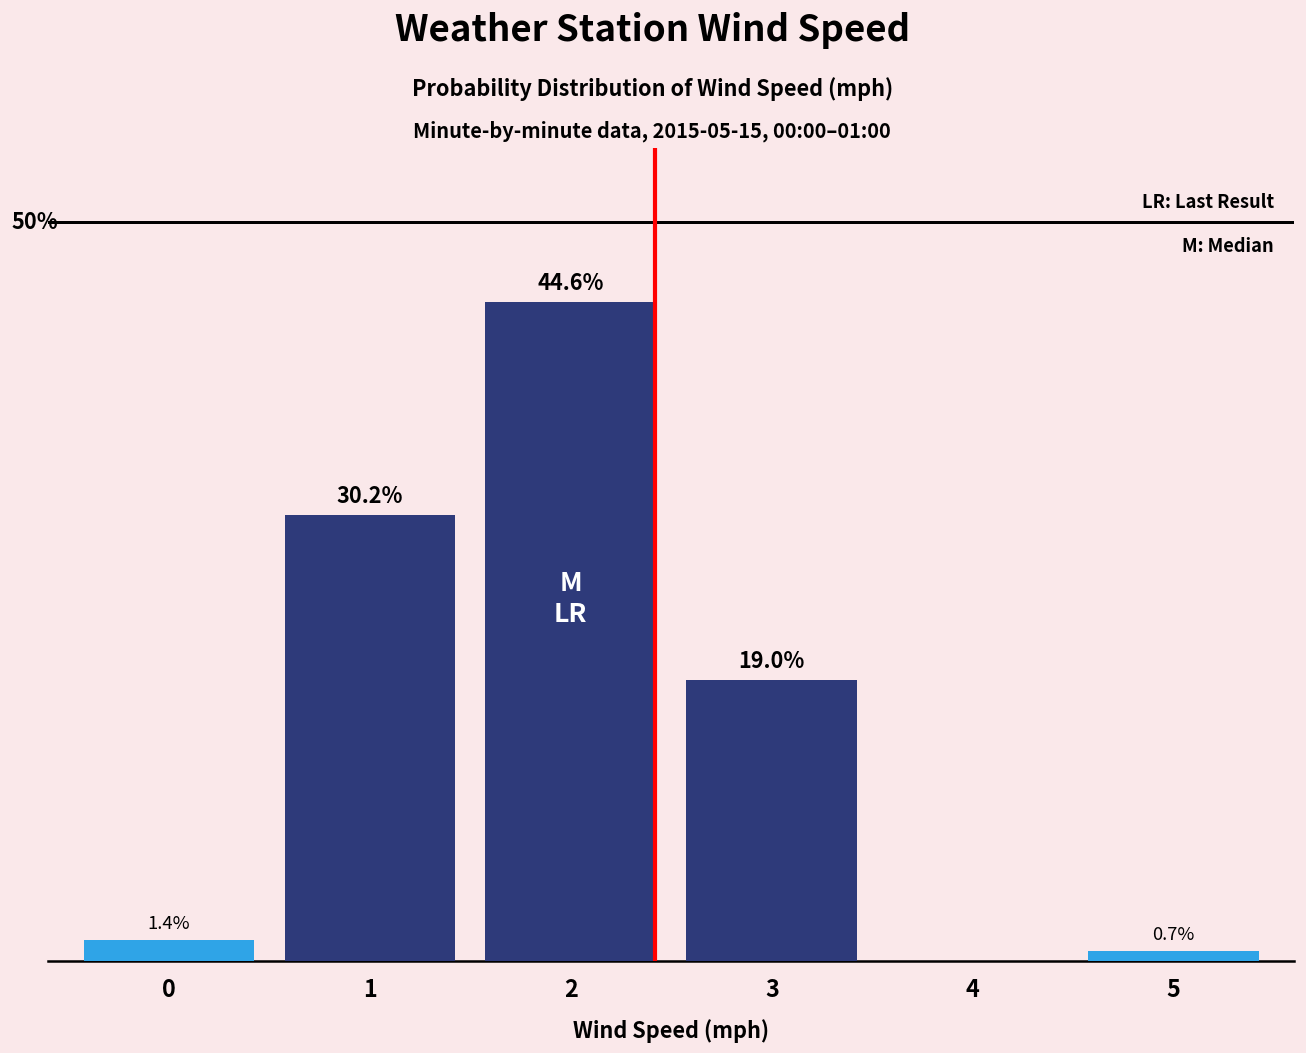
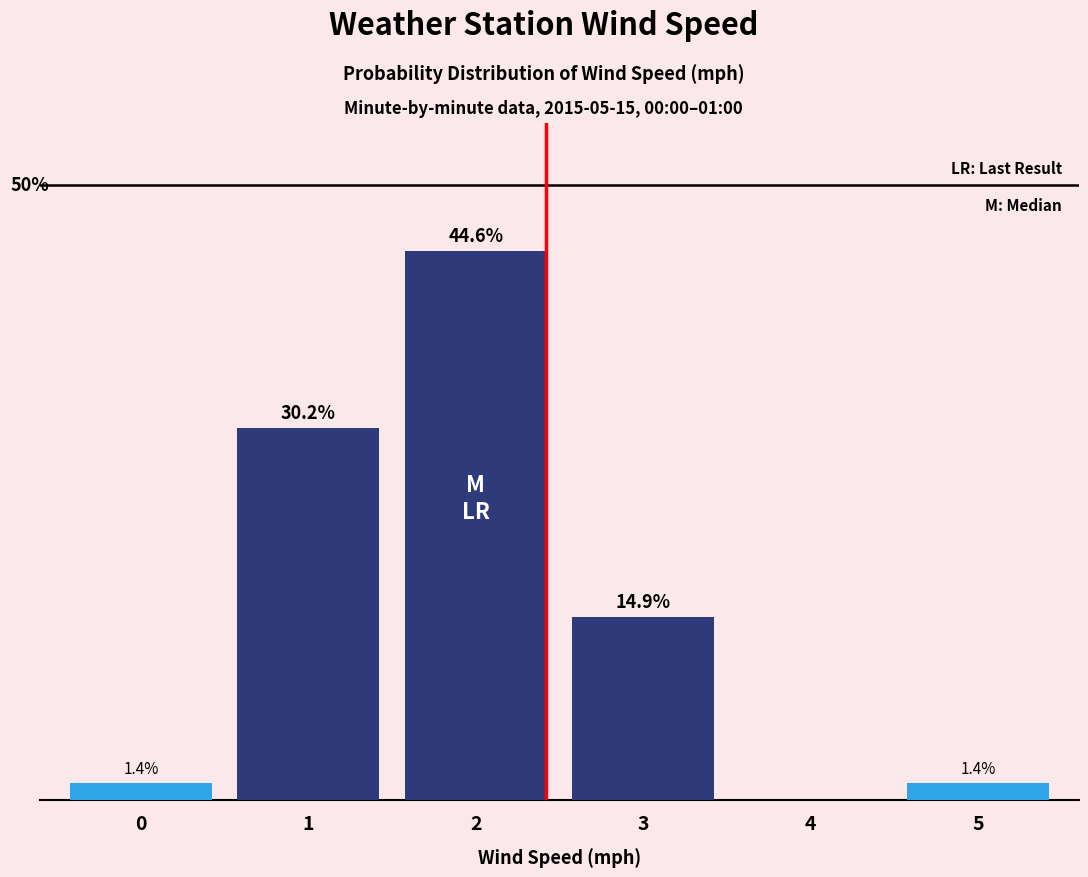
3: 19.0% -> 14.9%
5: 0.7% -> 1.4%
